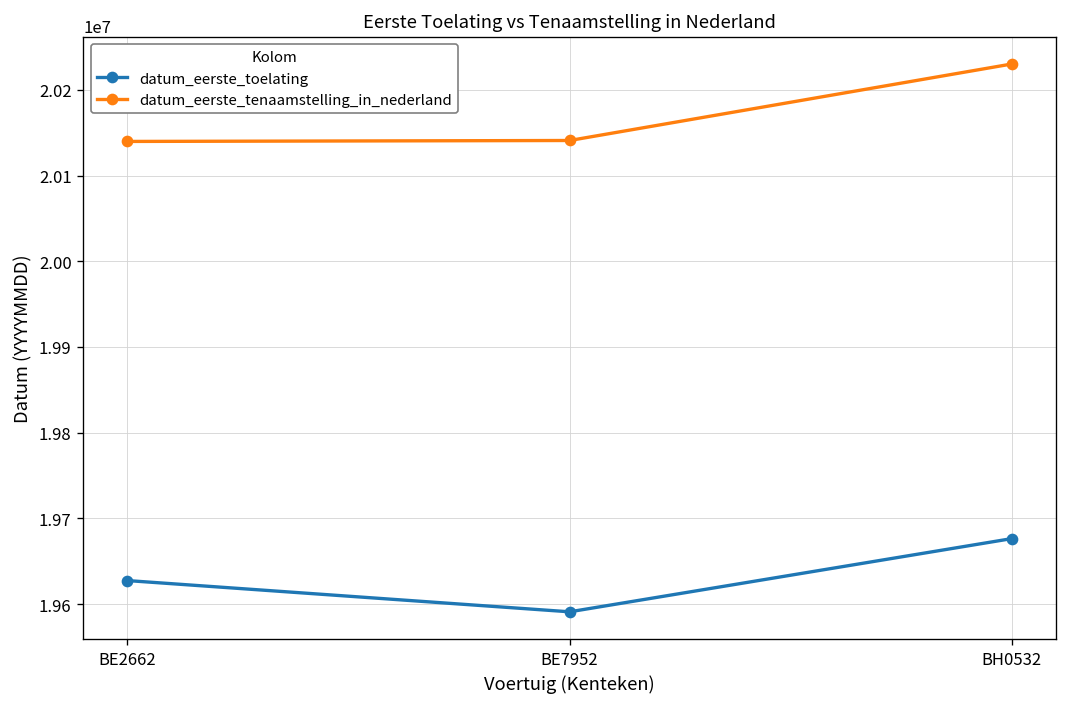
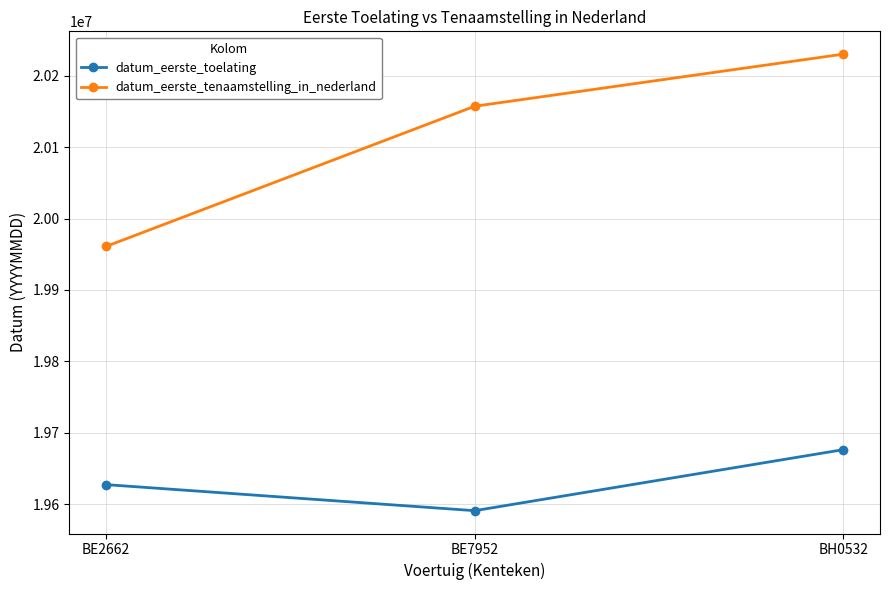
datum_eerste_tenaamstelling_in_nederland, BE2662: 20140000 -> 19960000
datum_eerste_tenaamstelling_in_nederland, BE7952: 20140000 -> 20160000
